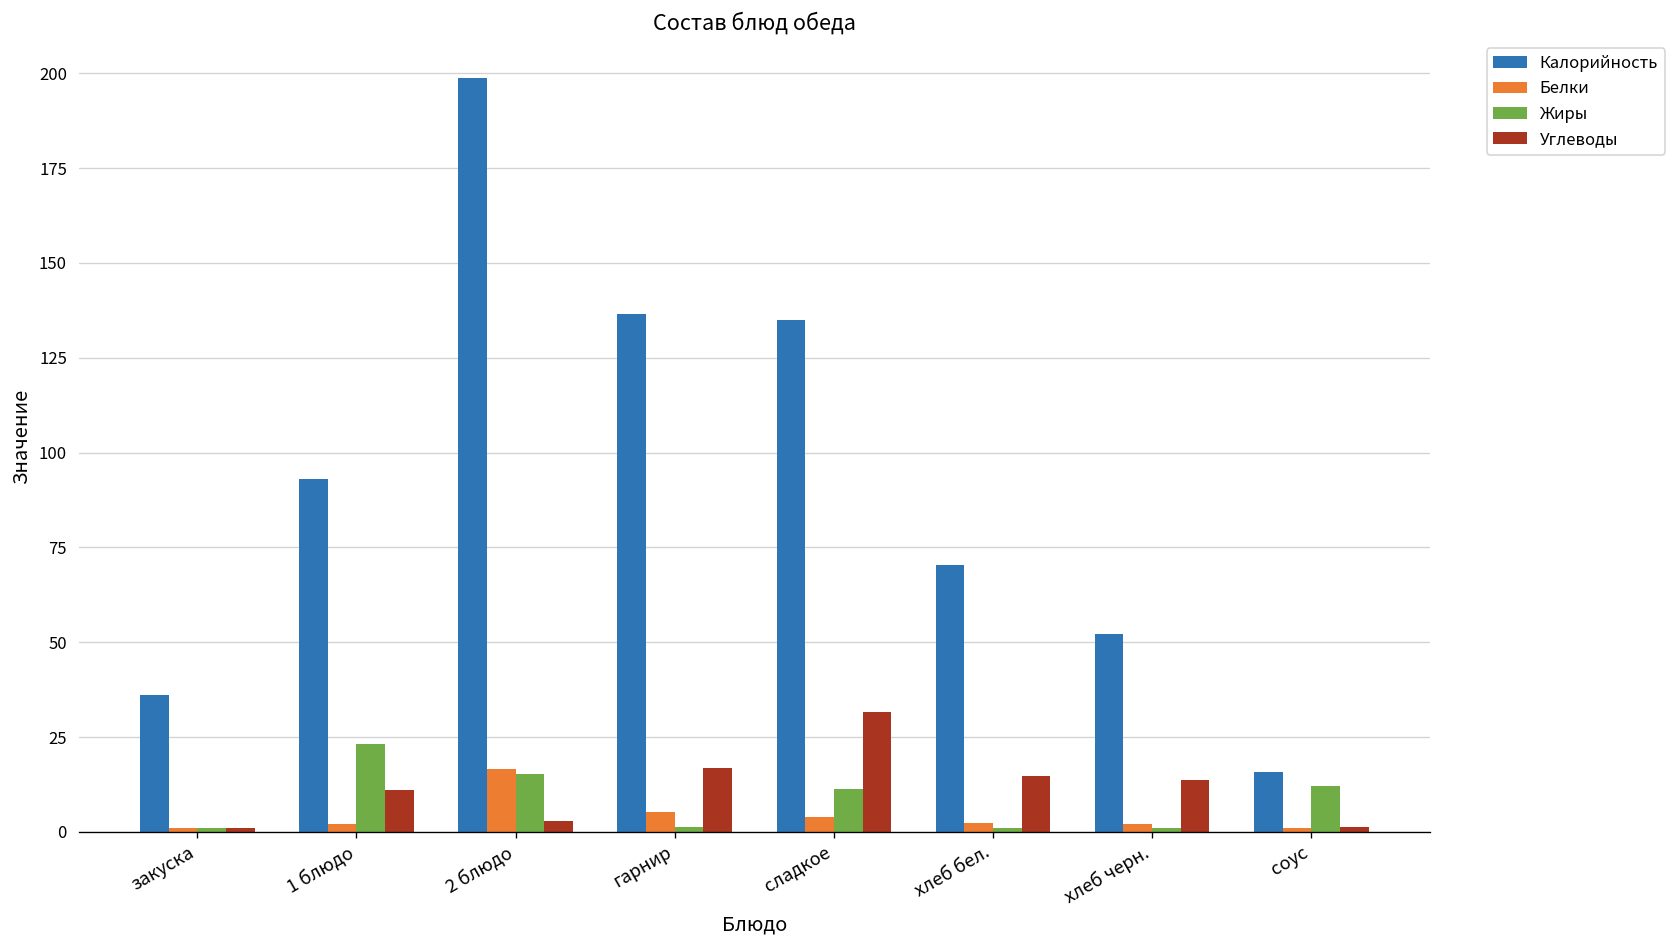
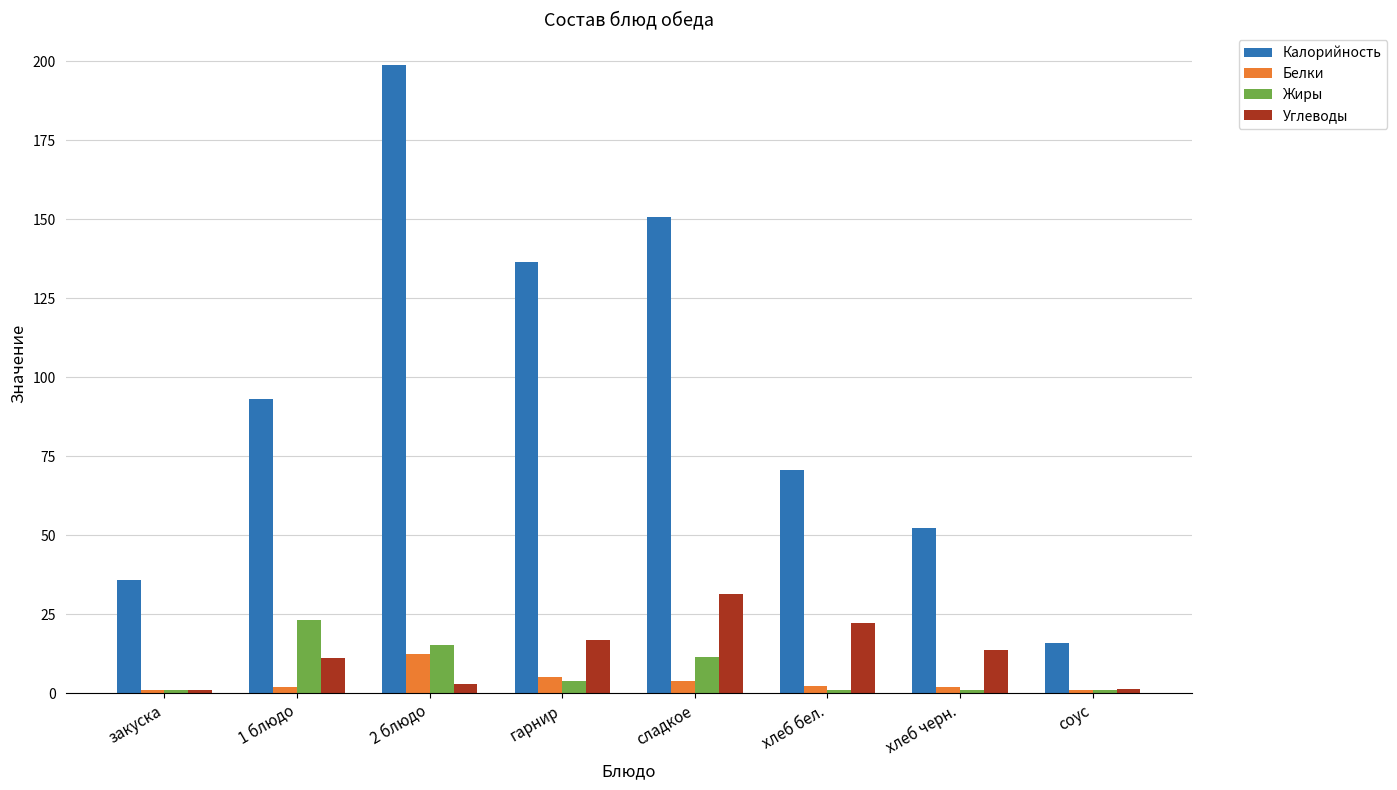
Белки, 2 блюдо: 17 -> 12
Жиры, гарнир: 1 -> 4
Калорийность, сладкое: 135 -> 151
Углеводы, хлеб бел.: 15 -> 22
Жиры, соус: 12 -> 1
